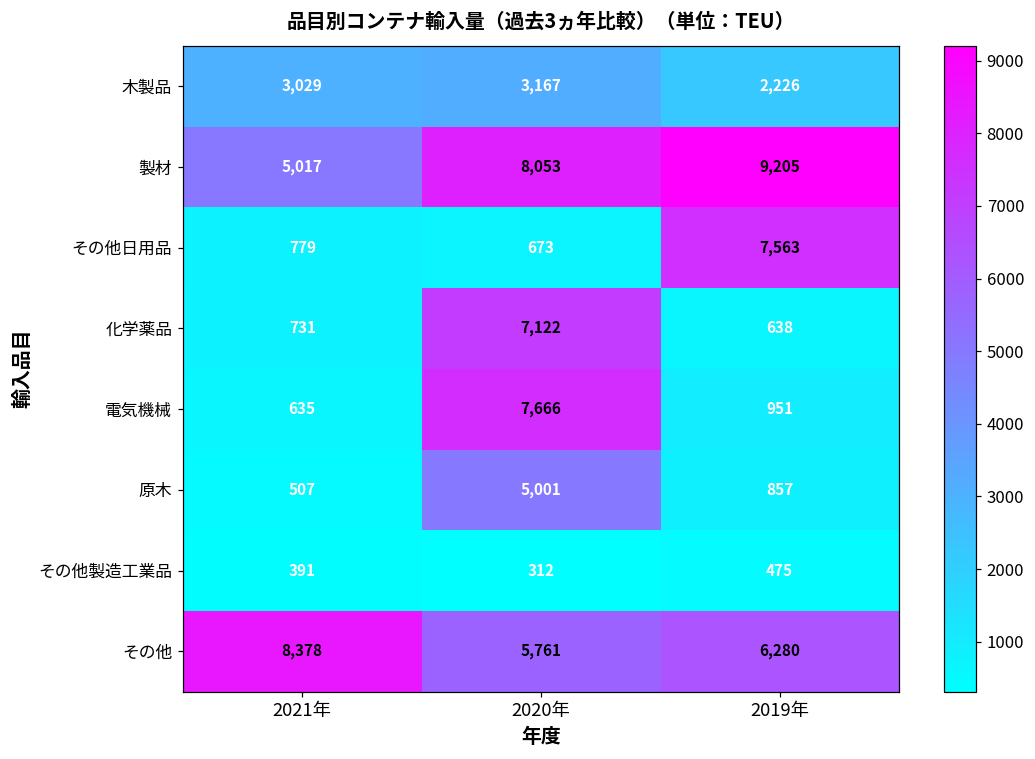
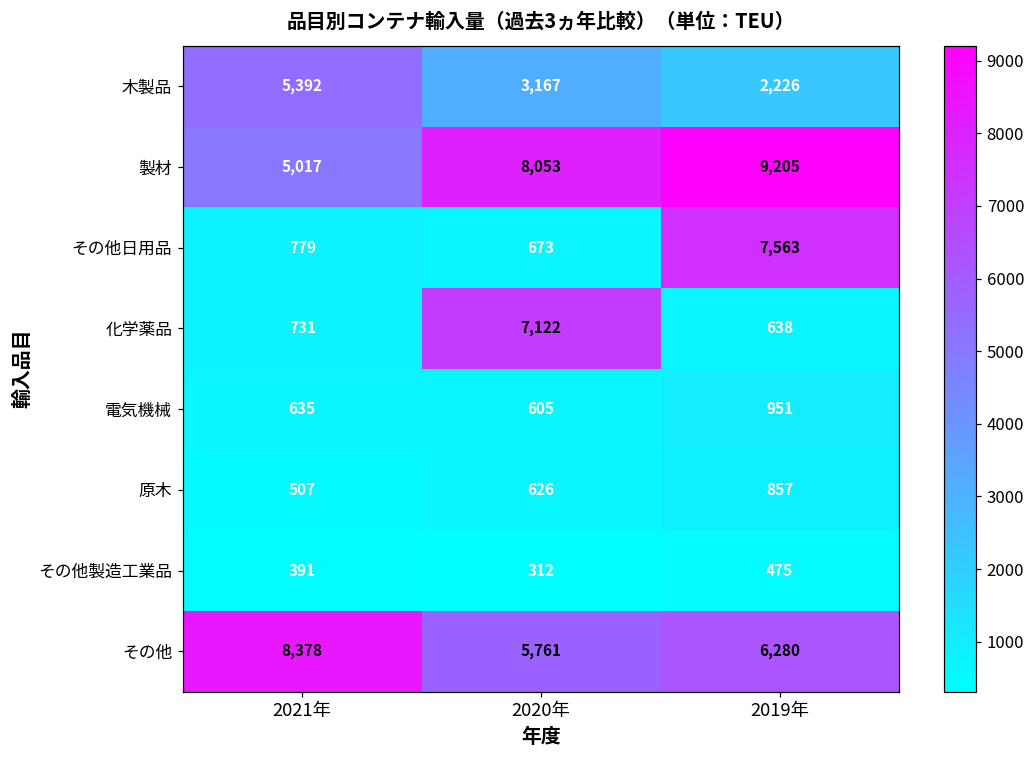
木製品, 2021年: 3,029 -> 5,392
電気機械, 2020年: 7,666 -> 605
原木, 2020年: 5,001 -> 626
